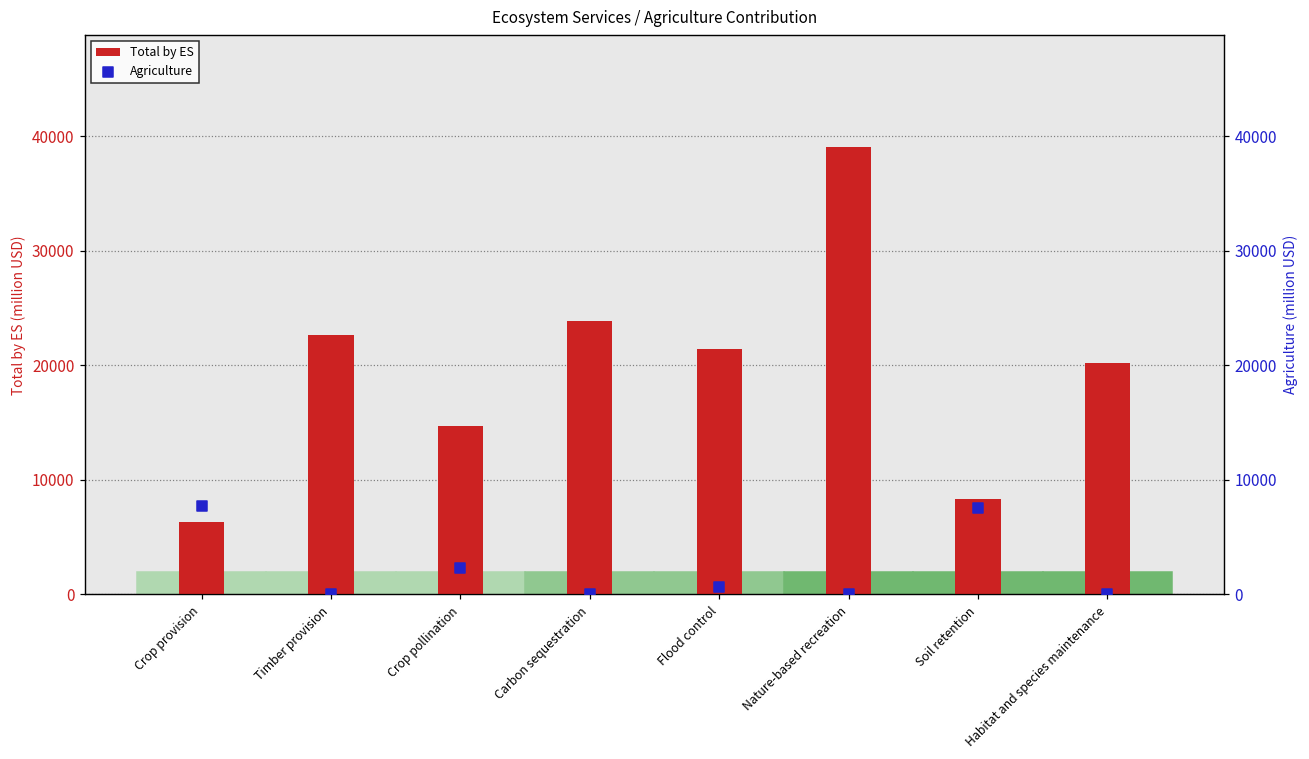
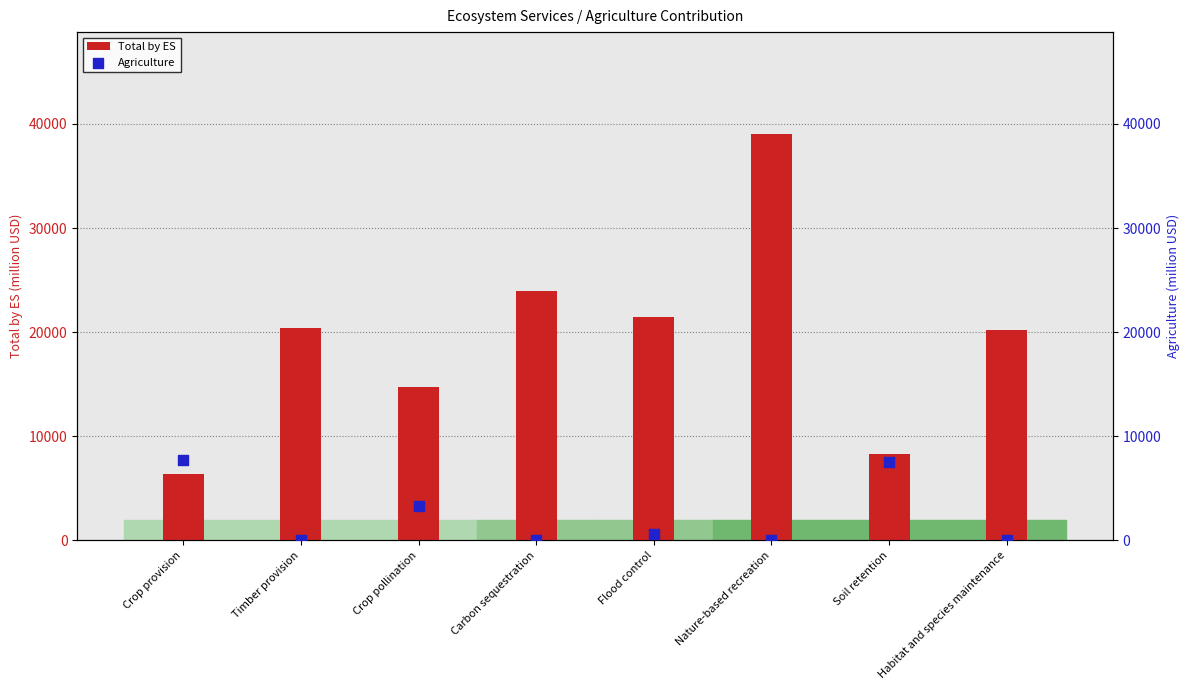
Total by ES, Timber provision: 22700 -> 20400
Agriculture, Crop pollination: 2300 -> 3300
